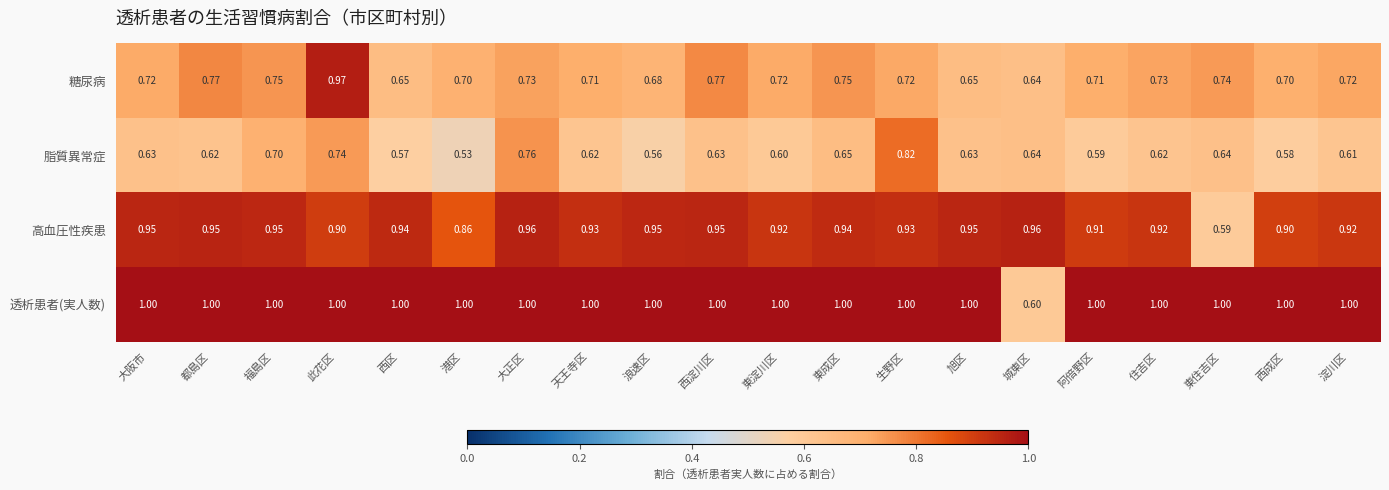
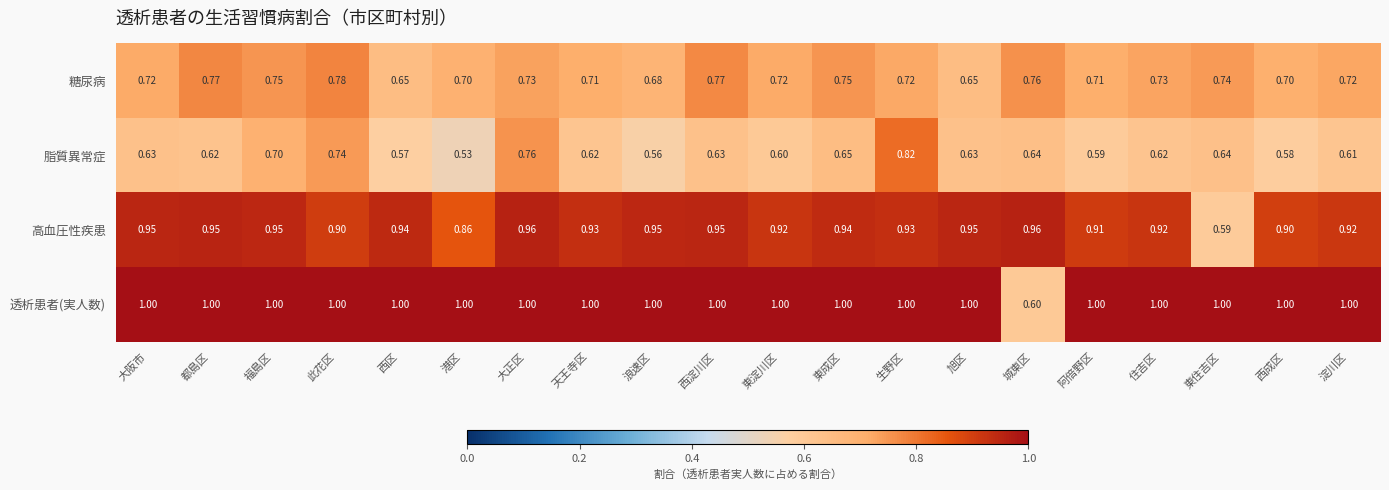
糖尿病, 此花区: 0.97 -> 0.78
糖尿病, 城東区: 0.64 -> 0.76
